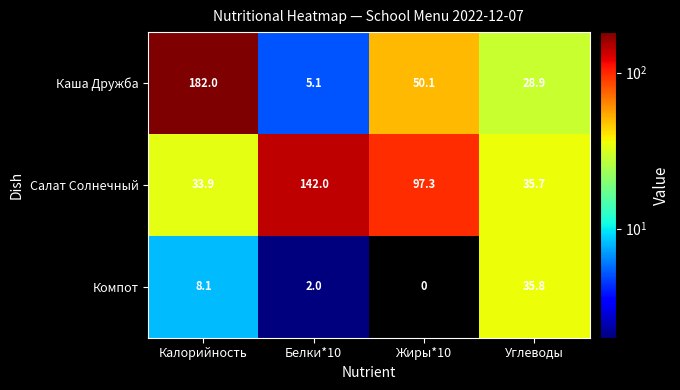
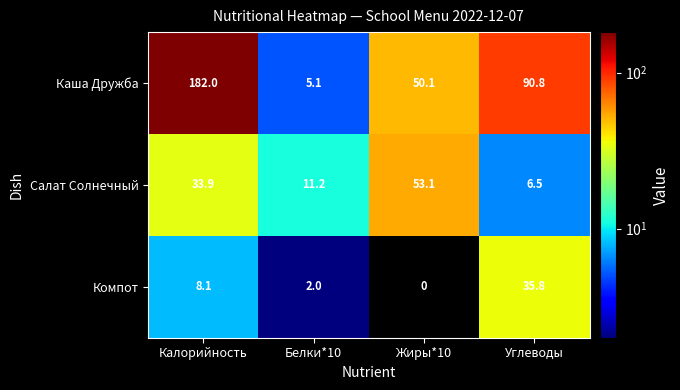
Каша Дружба, Углеводы: 28.9 -> 90.8
Салат Солнечный, Белки*10: 142.0 -> 11.2
Салат Солнечный, Жиры*10: 97.3 -> 53.1
Салат Солнечный, Углеводы: 35.7 -> 6.5
